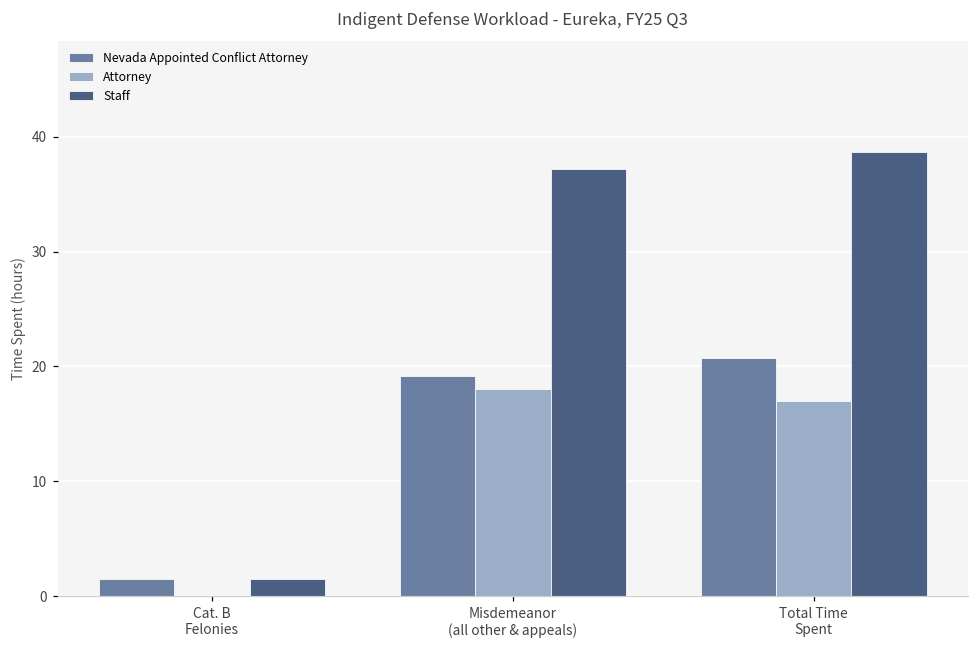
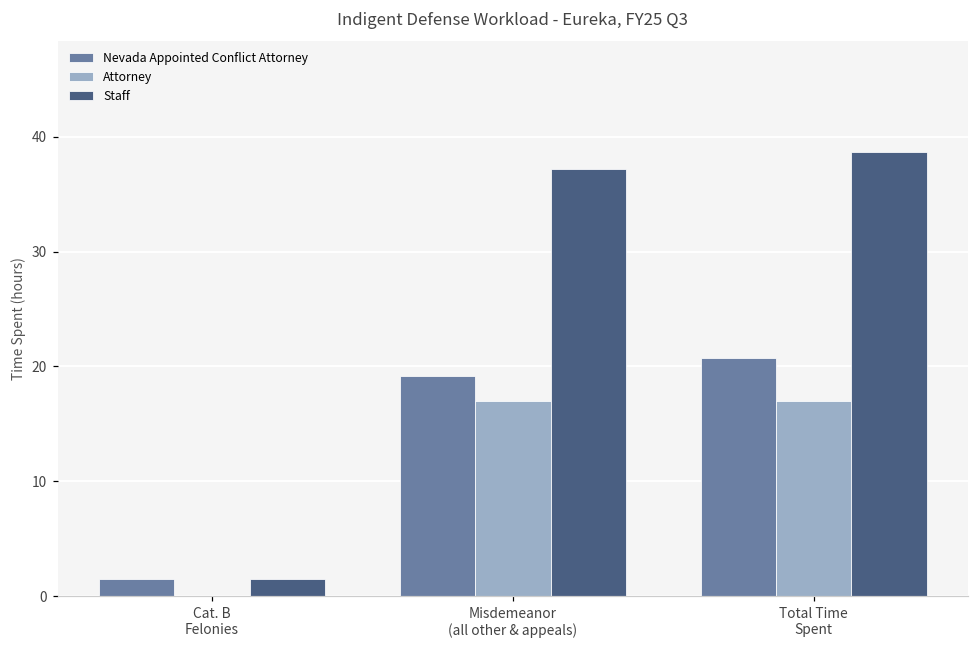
Attorney, Misdemeanor (all other & appeals): 18 -> 17
